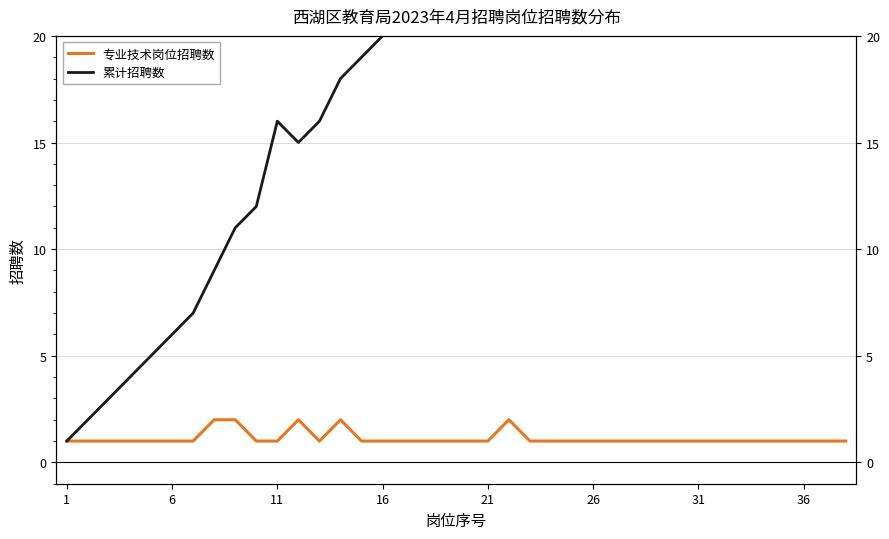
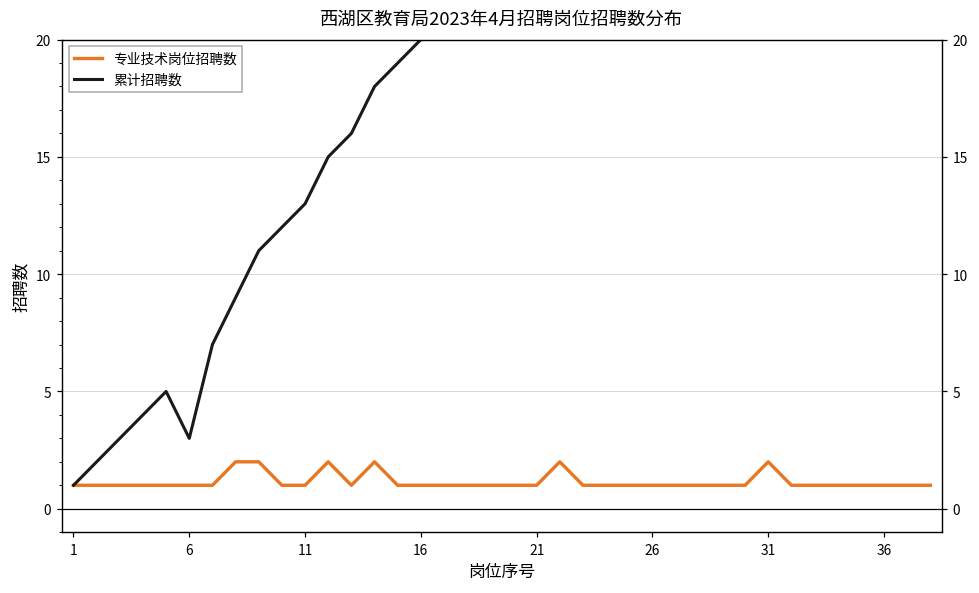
累计招聘数, 6: 6 -> 3
累计招聘数, 11: 16 -> 13
专业技术岗位招聘数, 31: 1 -> 2
